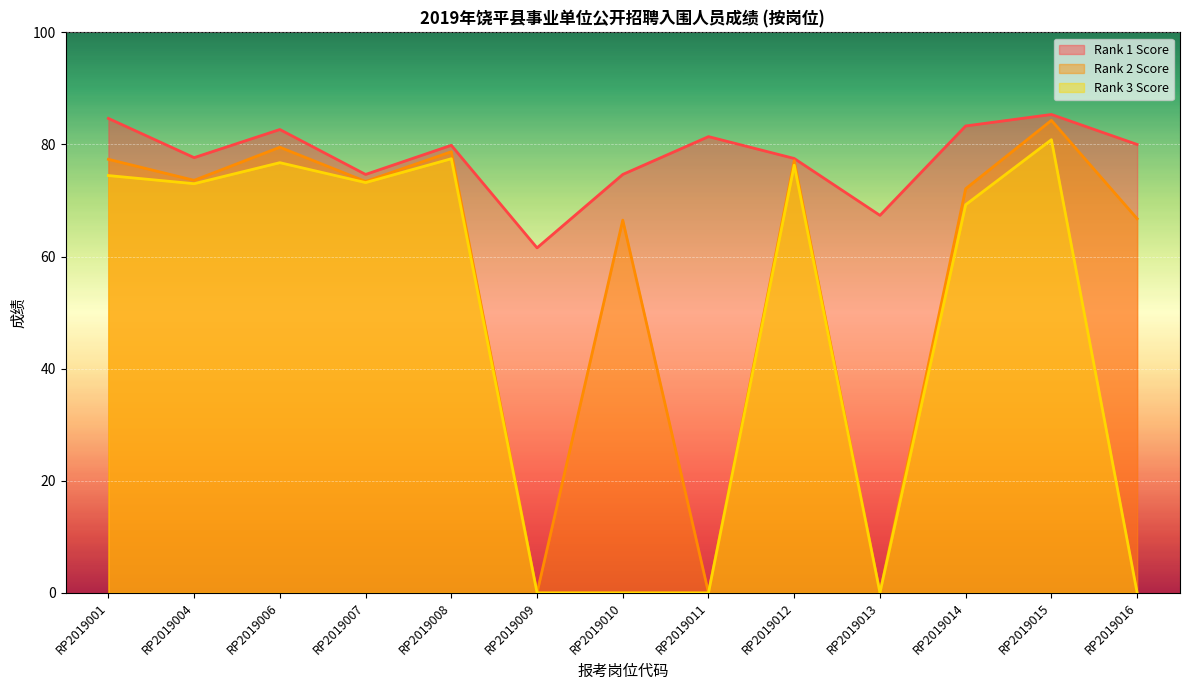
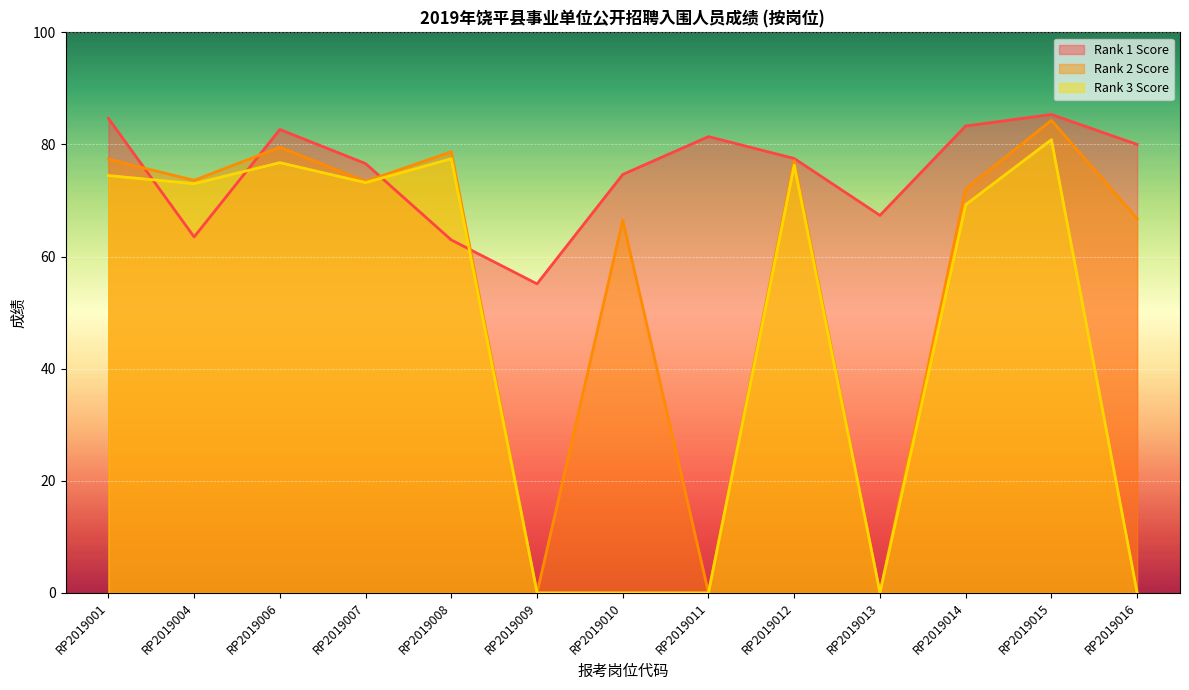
Rank 1 Score, RP2019004: 78 -> 64
Rank 1 Score, RP2019007: 75 -> 77
Rank 1 Score, RP2019008: 80 -> 63
Rank 1 Score, RP2019009: 62 -> 55
